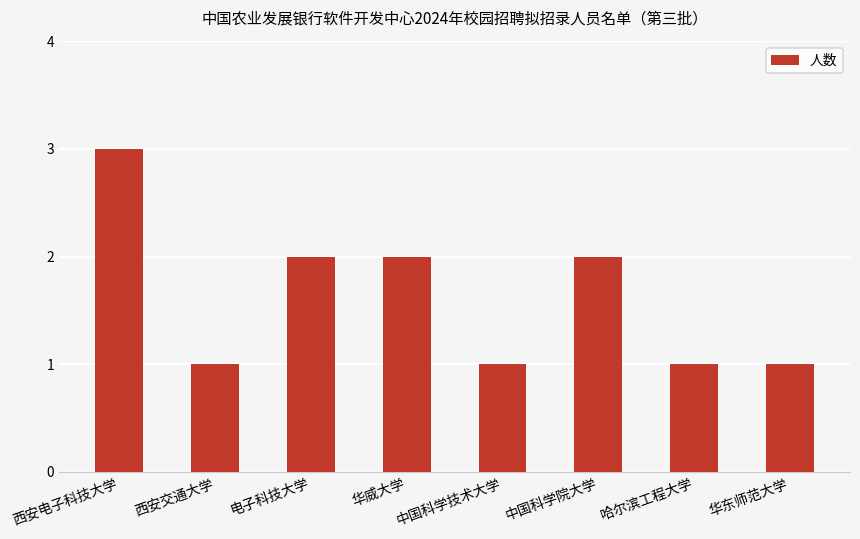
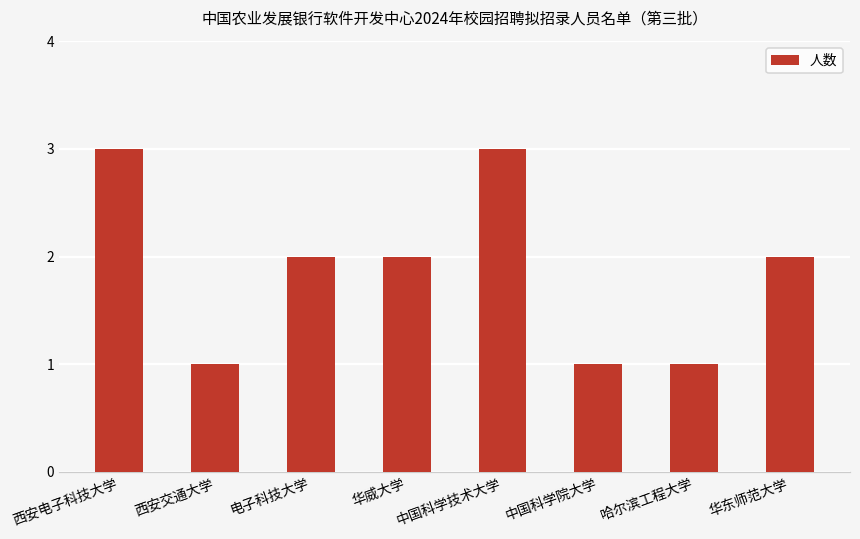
中国科学技术大学: 1 -> 3
中国科学院大学: 2 -> 1
华东师范大学: 1 -> 2
